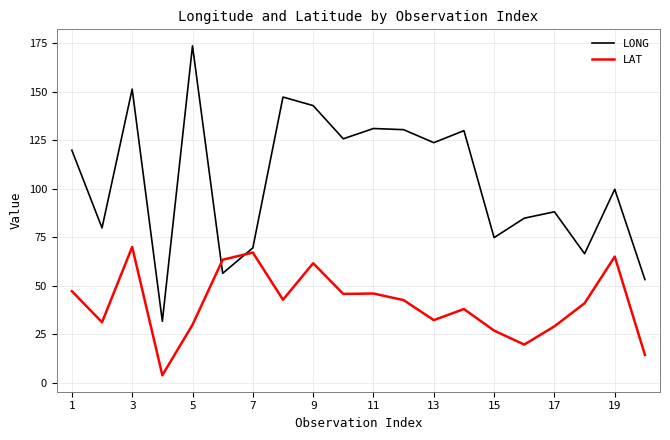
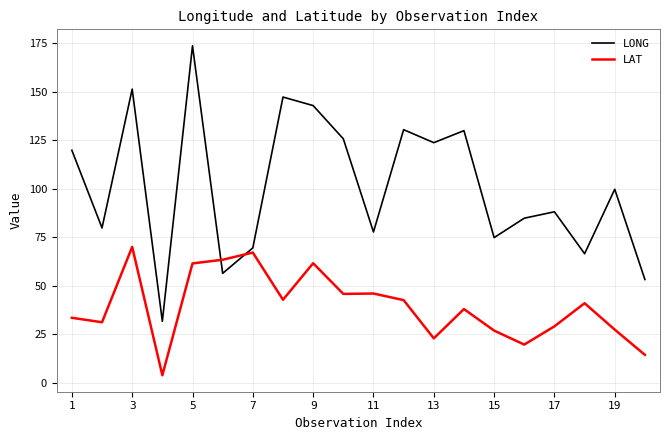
LAT, 1: 47 -> 34
LAT, 5: 30 -> 62
LONG, 11: 131 -> 78
LAT, 13: 32 -> 23
LAT, 19: 65 -> 28
